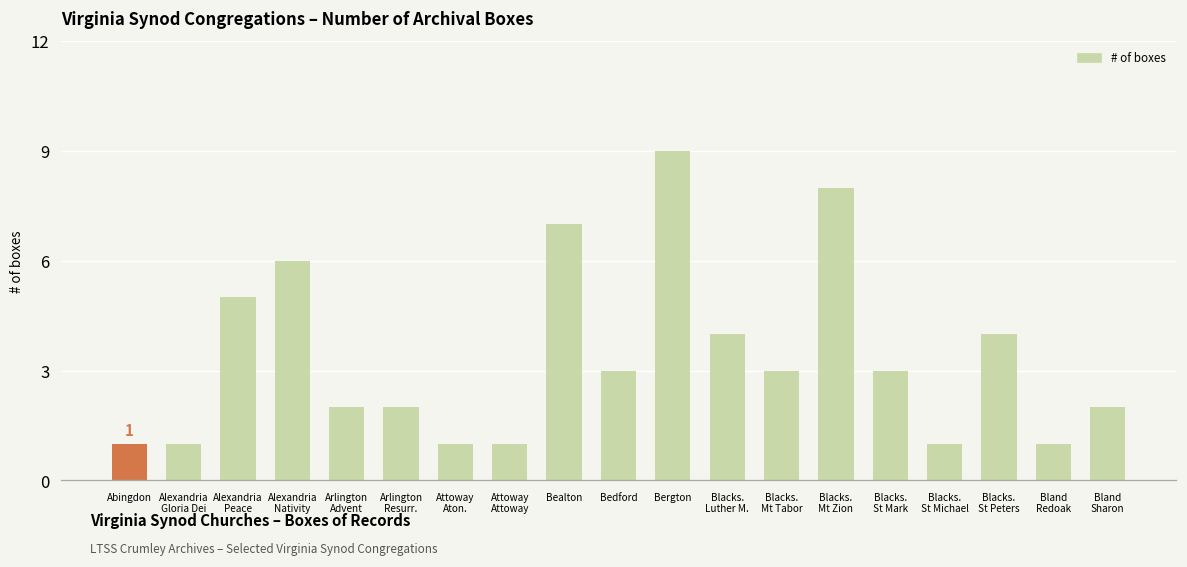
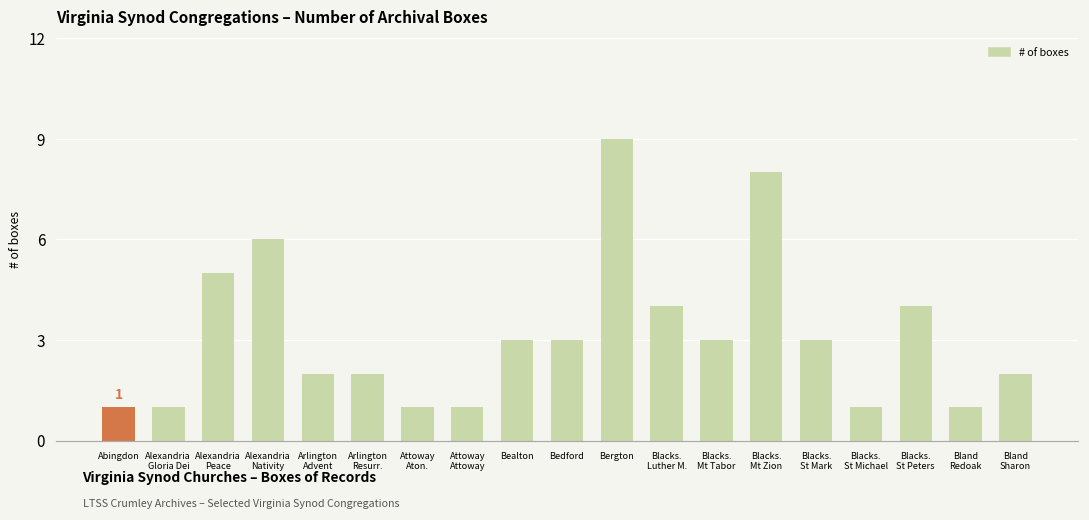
Bealton: 7 -> 3
